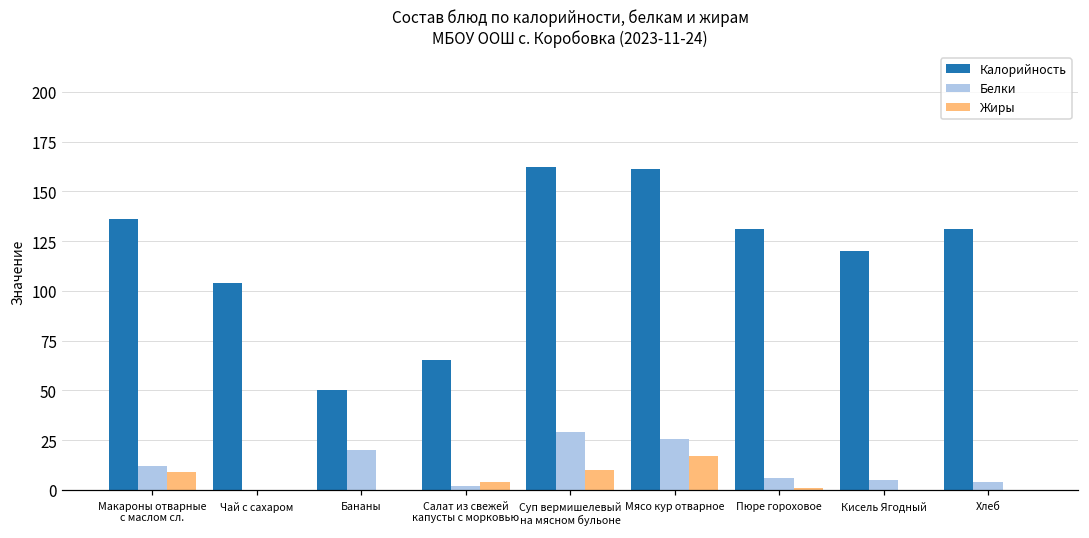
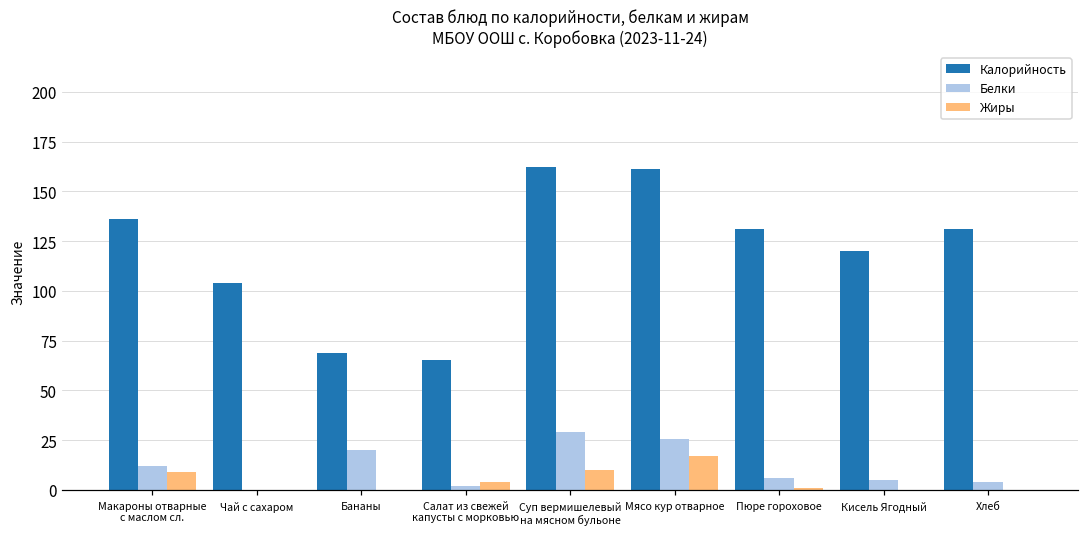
Калорийность, Бананы: 50 -> 69
